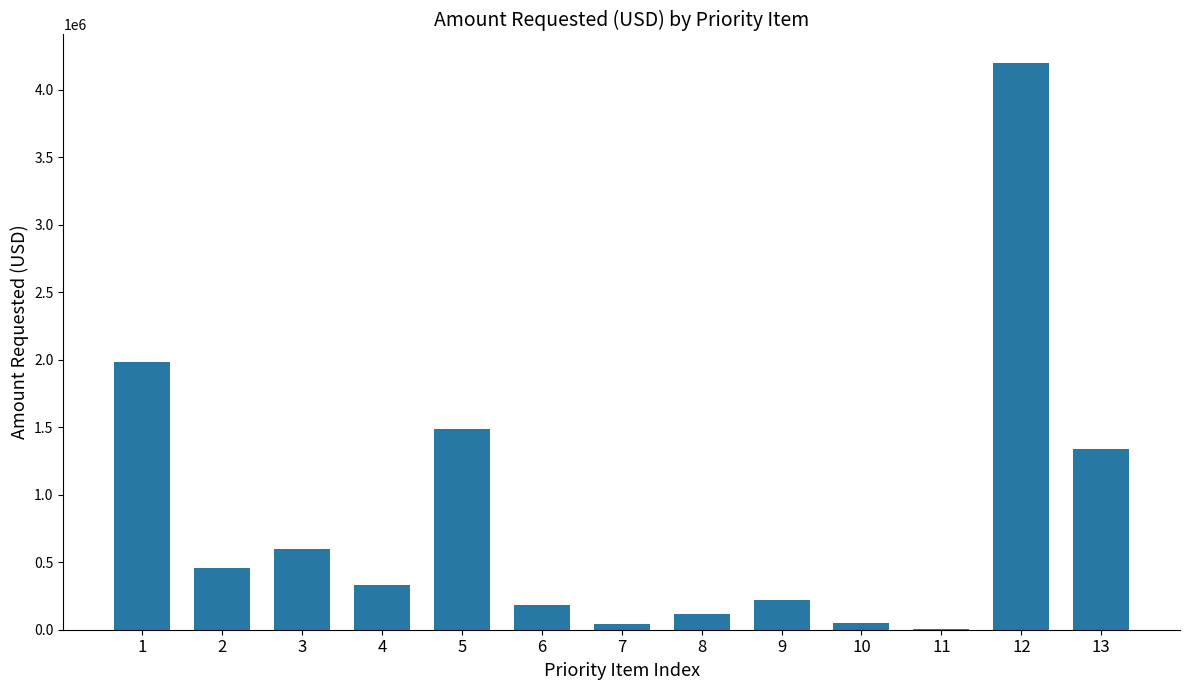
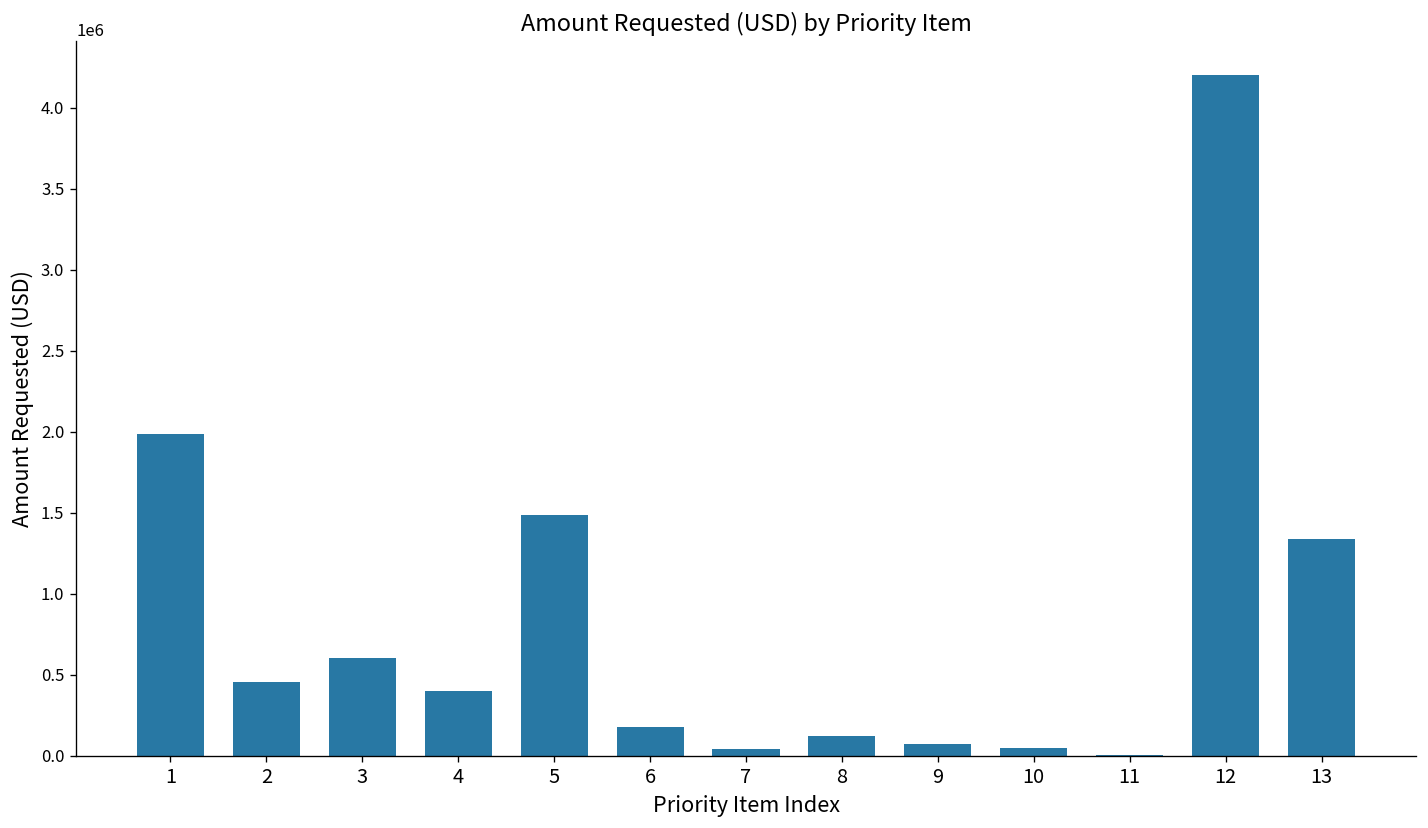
4: 330000 -> 400000
9: 220000 -> 70000
